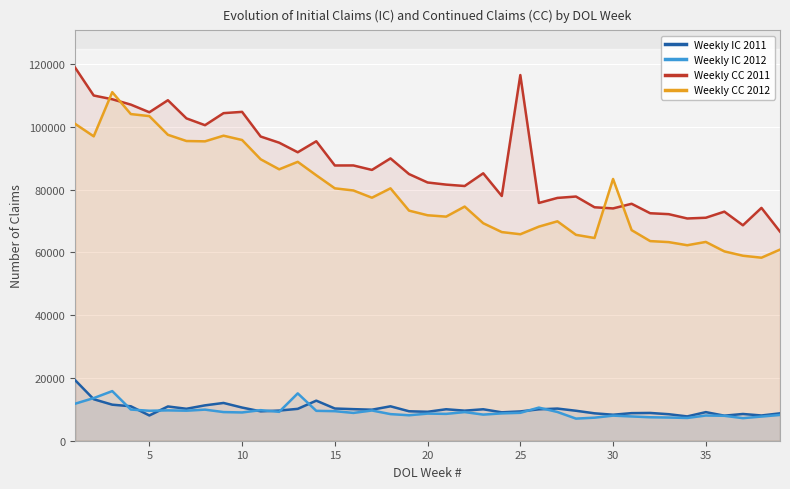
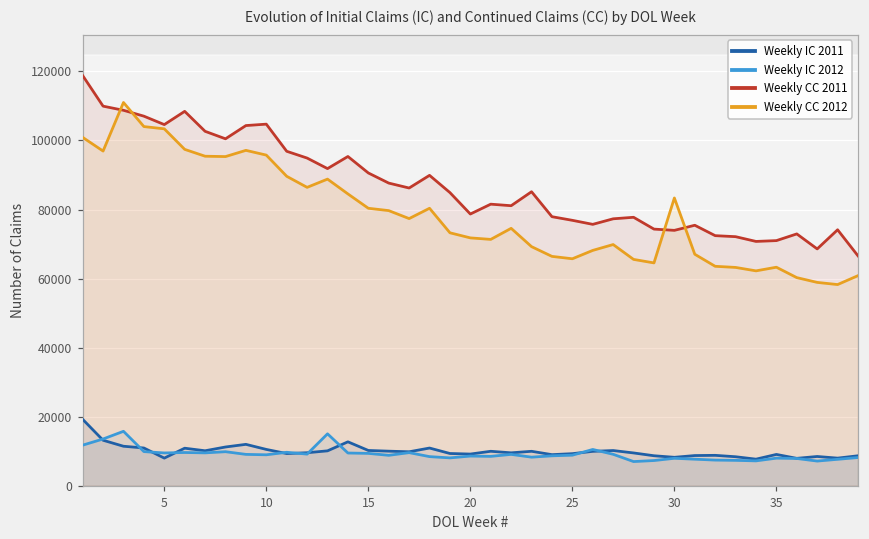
Weekly CC 2011, 15: 88000 -> 91000
Weekly CC 2011, 20: 82000 -> 79000
Weekly CC 2011, 25: 116000 -> 77000
